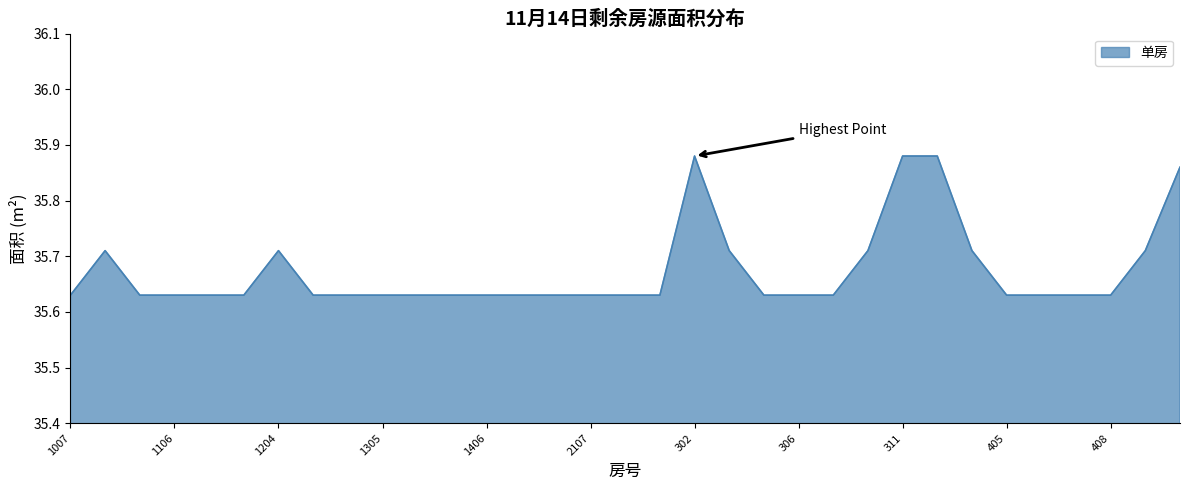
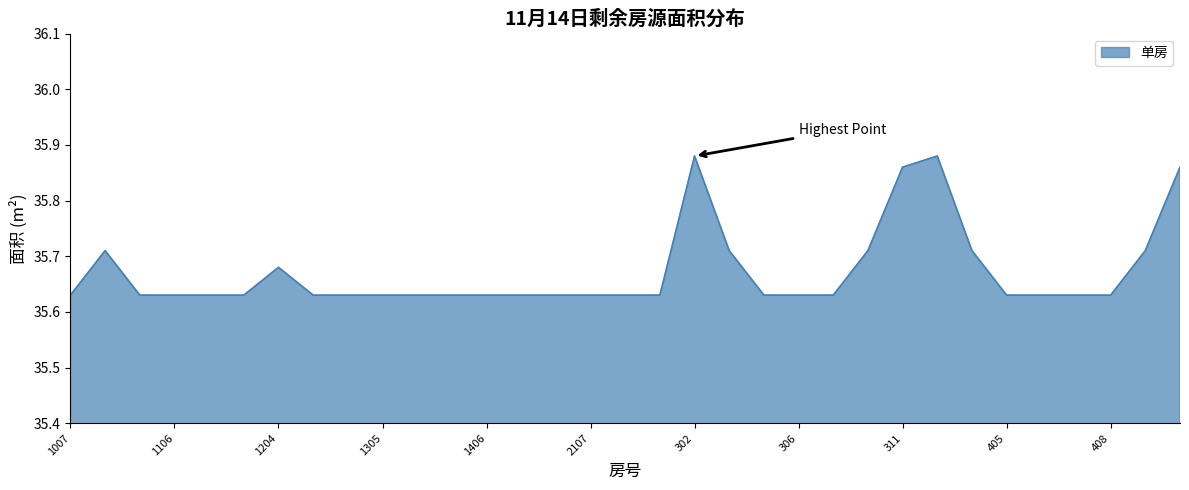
1204: 35.71 -> 35.68
311: 35.88 -> 35.86
